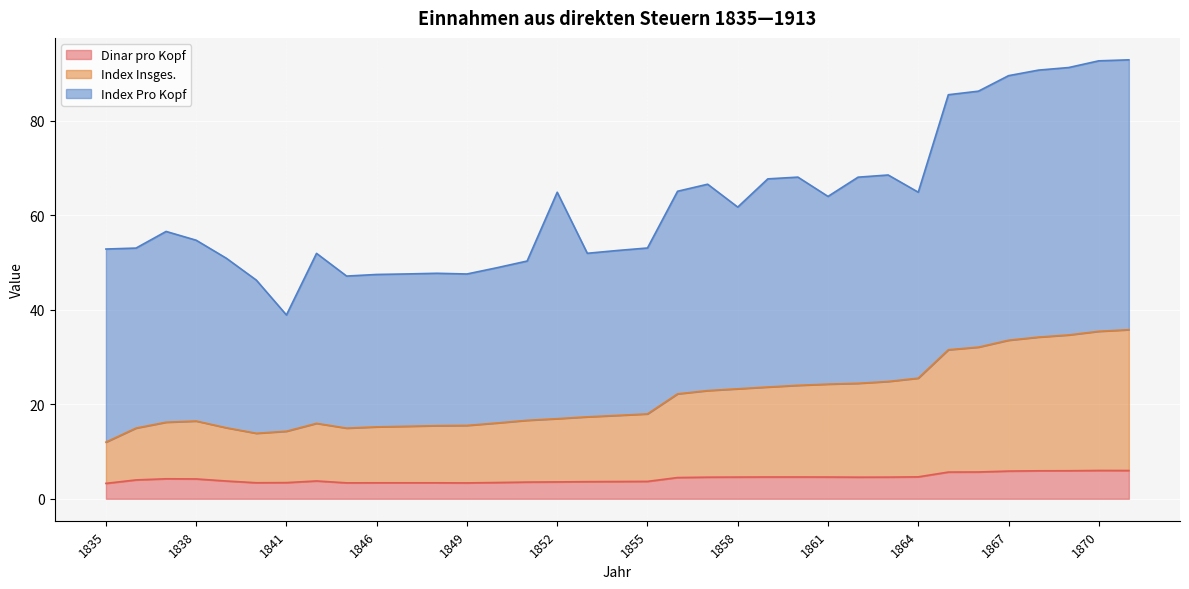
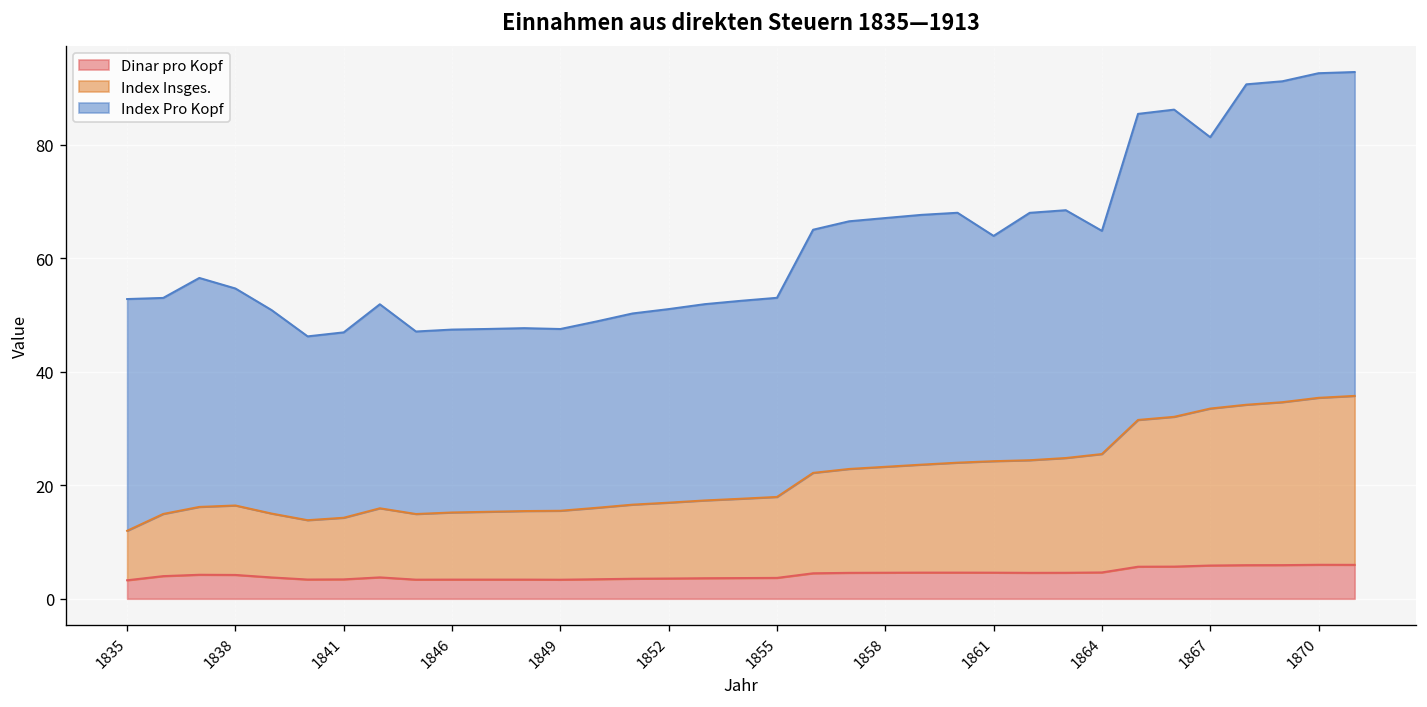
Index Pro Kopf, 1841: 25 -> 33
Index Pro Kopf, 1852: 48 -> 34
Index Pro Kopf, 1858: 38 -> 44
Index Pro Kopf, 1867: 56 -> 48
